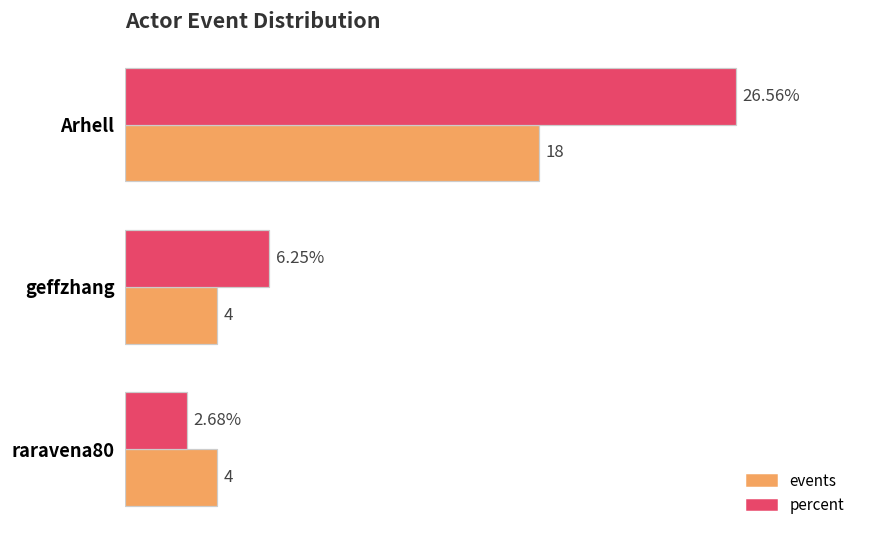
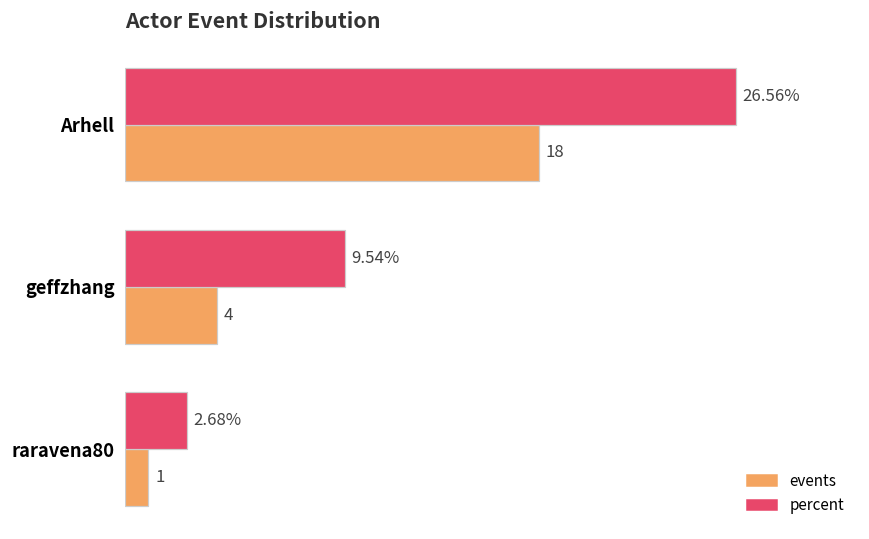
percent, geffzhang: 6.25% -> 9.54%
events, raravena80: 4 -> 1
